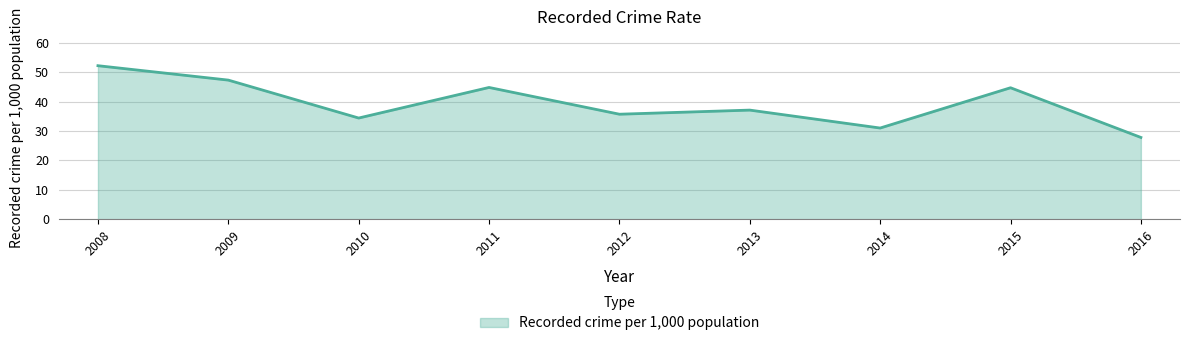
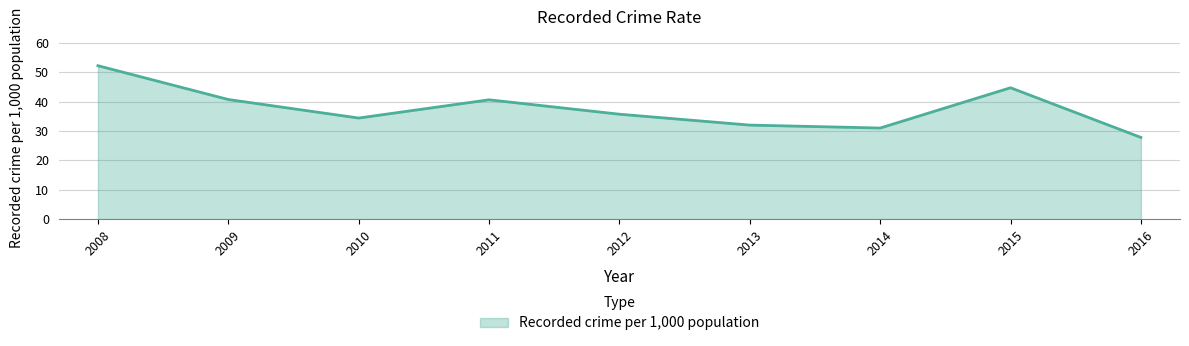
2009: 47 -> 41
2011: 45 -> 41
2013: 37 -> 32
